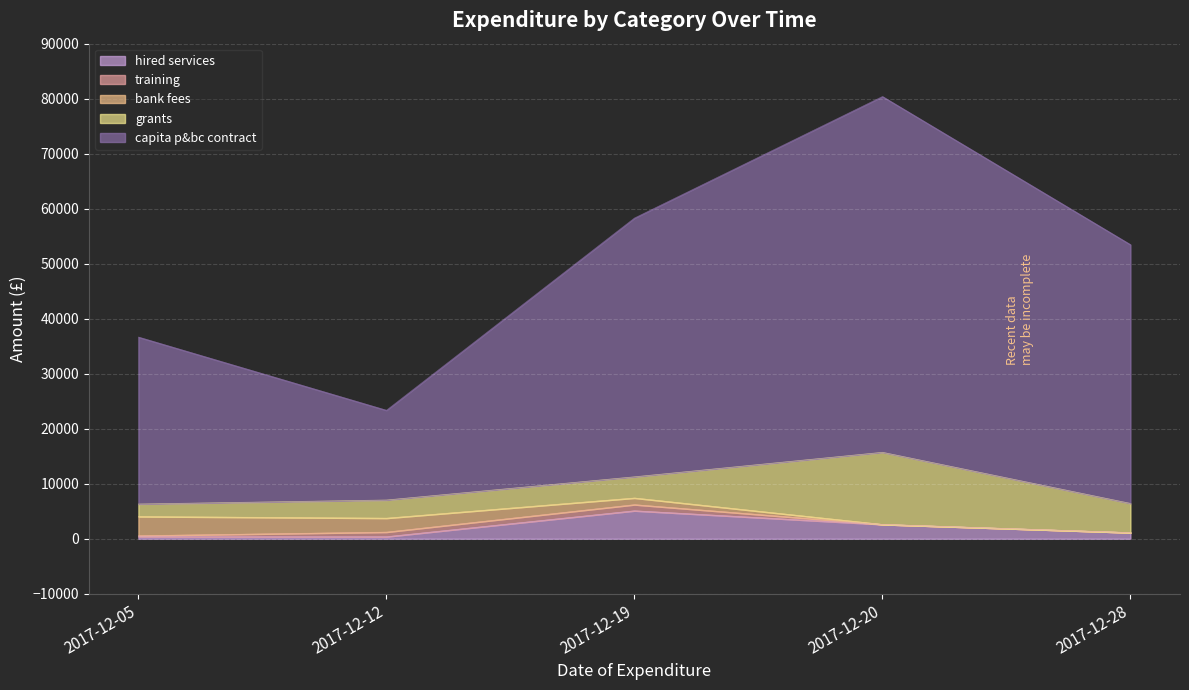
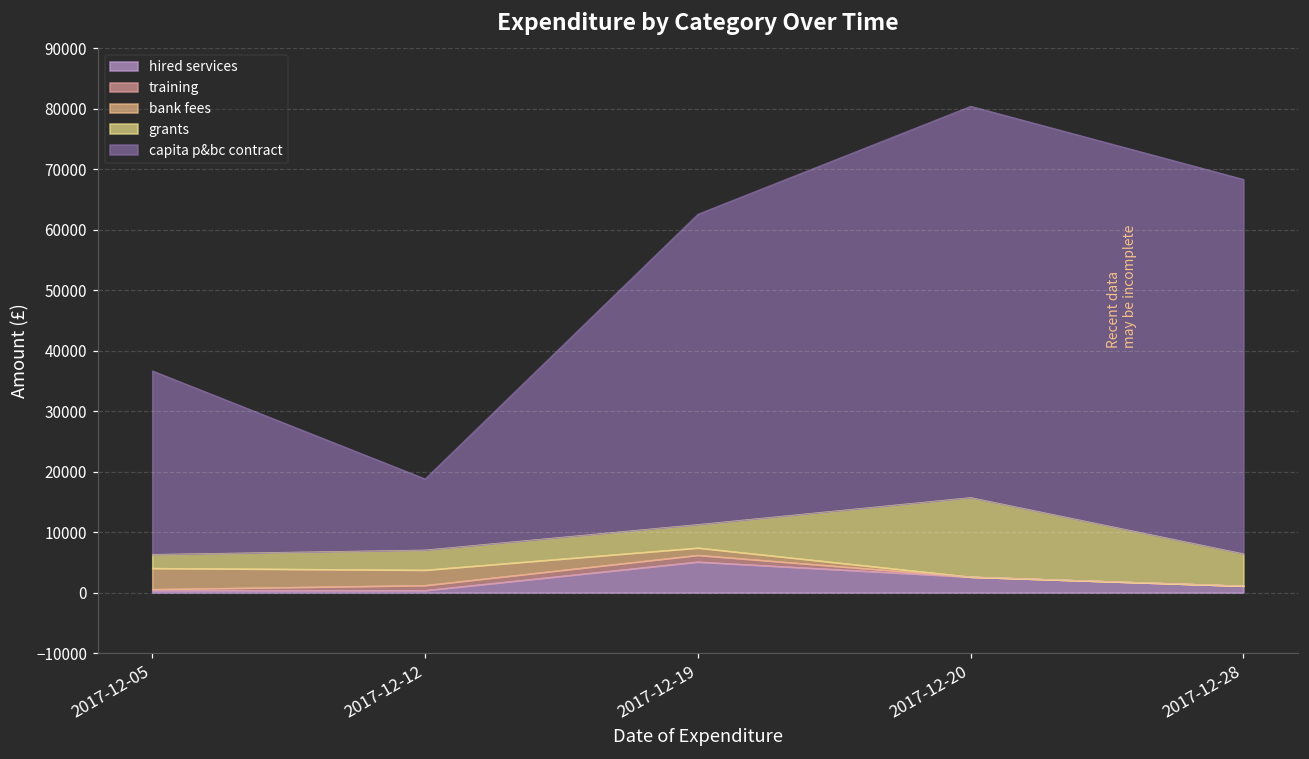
capita p&bc contract, 2017-12-12: 16000 -> 12000
capita p&bc contract, 2017-12-19: 47000 -> 51000
capita p&bc contract, 2017-12-28: 47000 -> 62000
